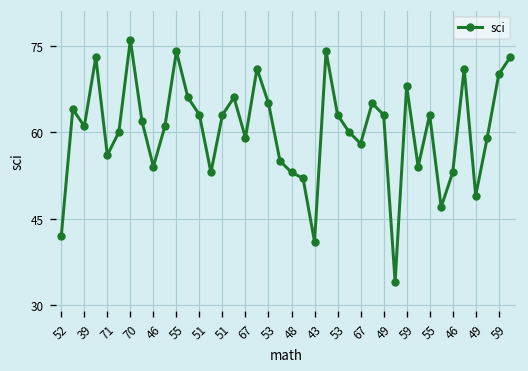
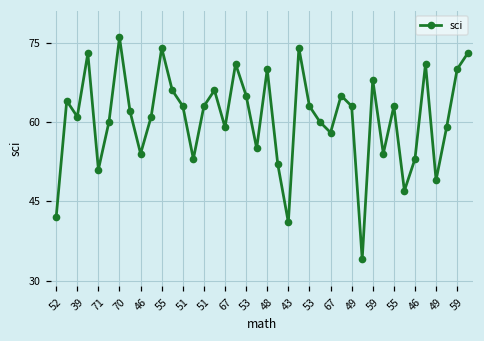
71: 56 -> 51
48: 53 -> 70
